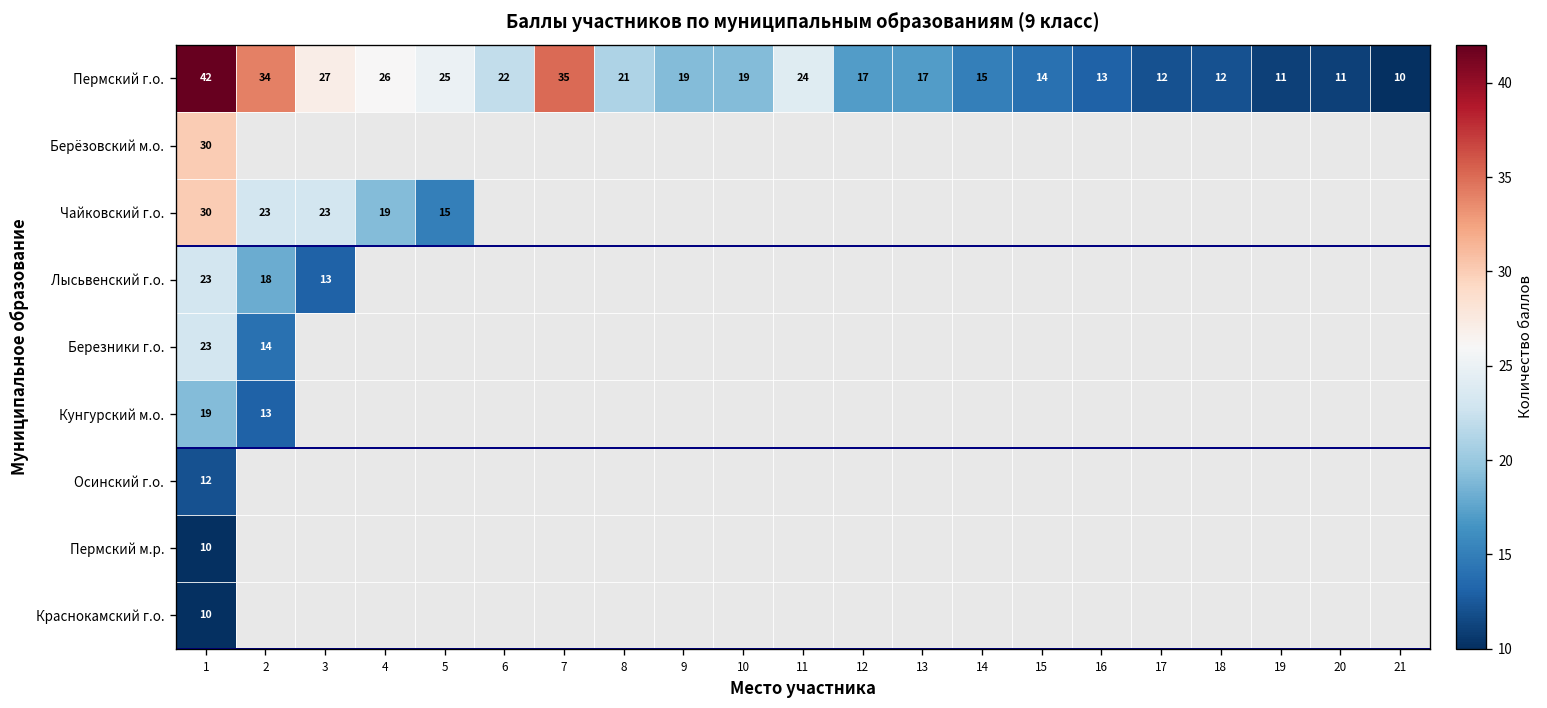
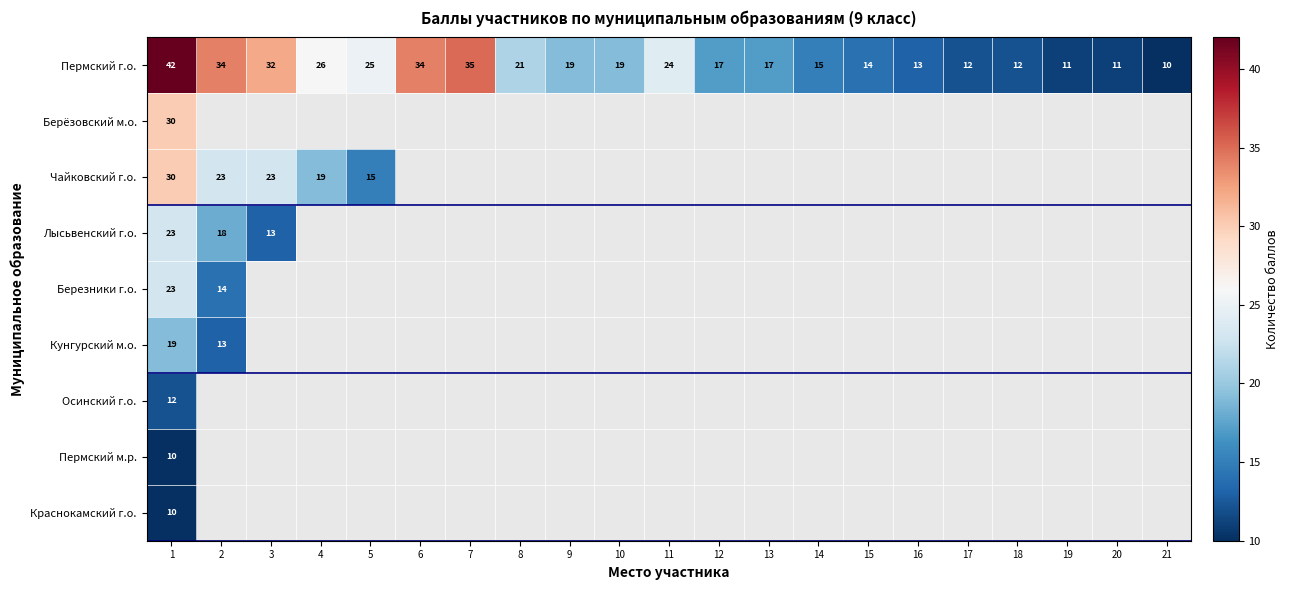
Пермский г.о., 3: 27 -> 32
Пермский г.о., 6: 22 -> 34
